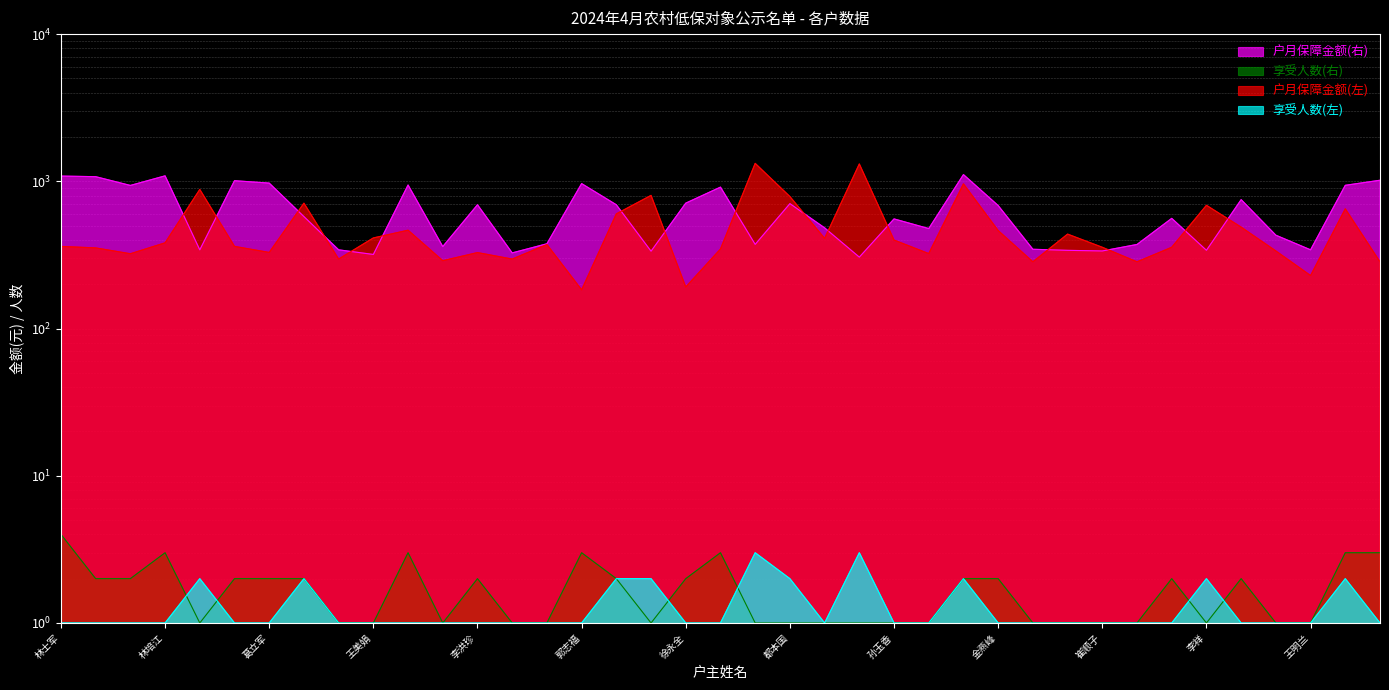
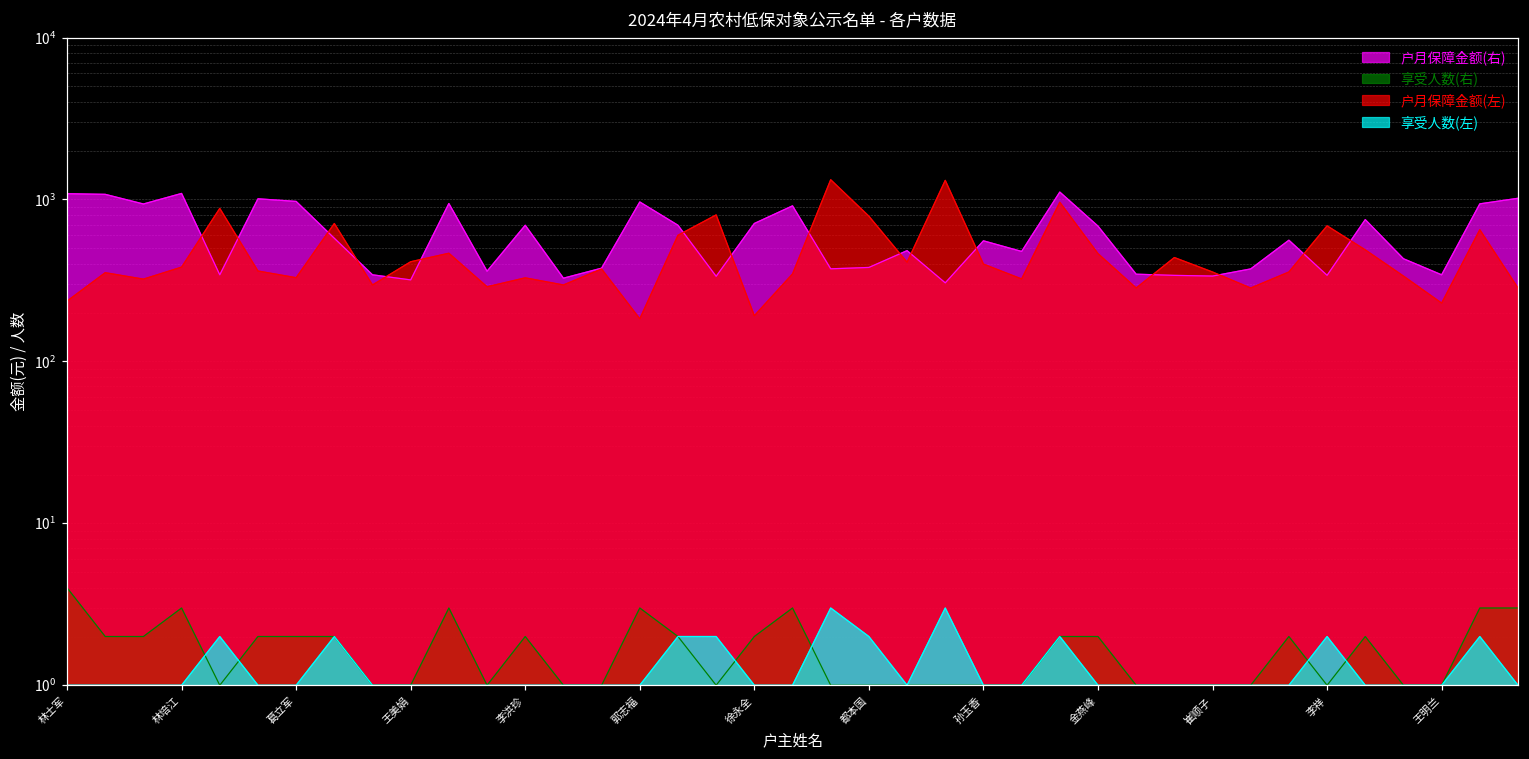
户月保障金额(左), 林士军: 360 -> 240
户月保障金额(右), 都本国: 700 -> 380
